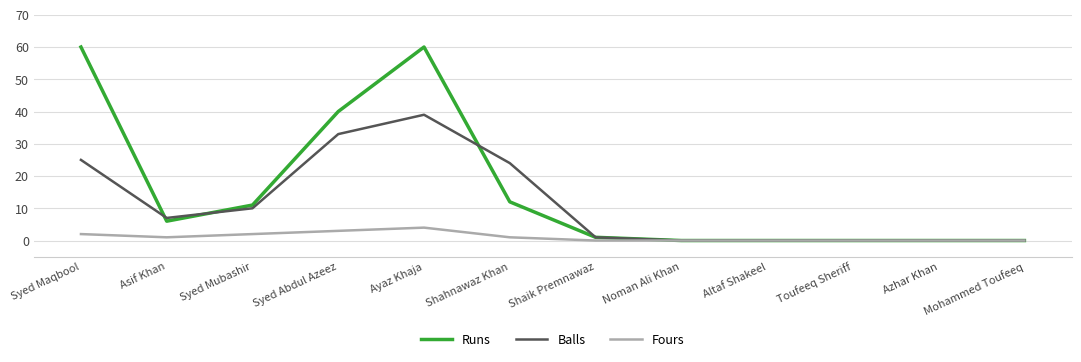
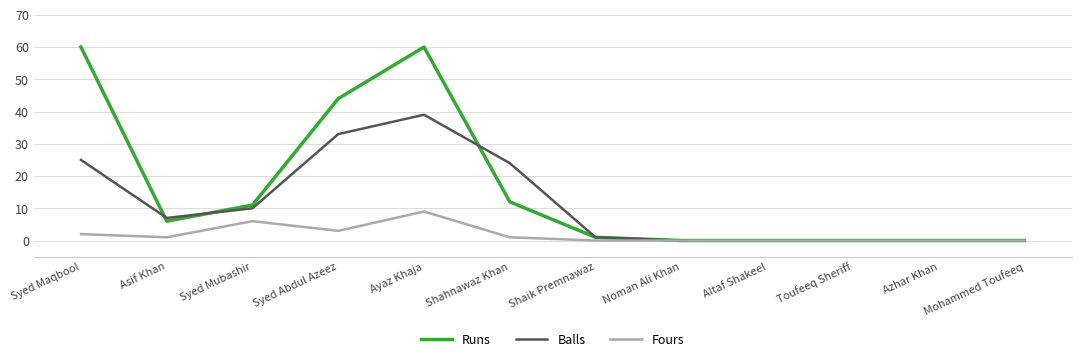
Fours, Syed Mubashir: 2 -> 6
Runs, Syed Abdul Azeez: 40 -> 44
Fours, Ayaz Khaja: 4 -> 9
